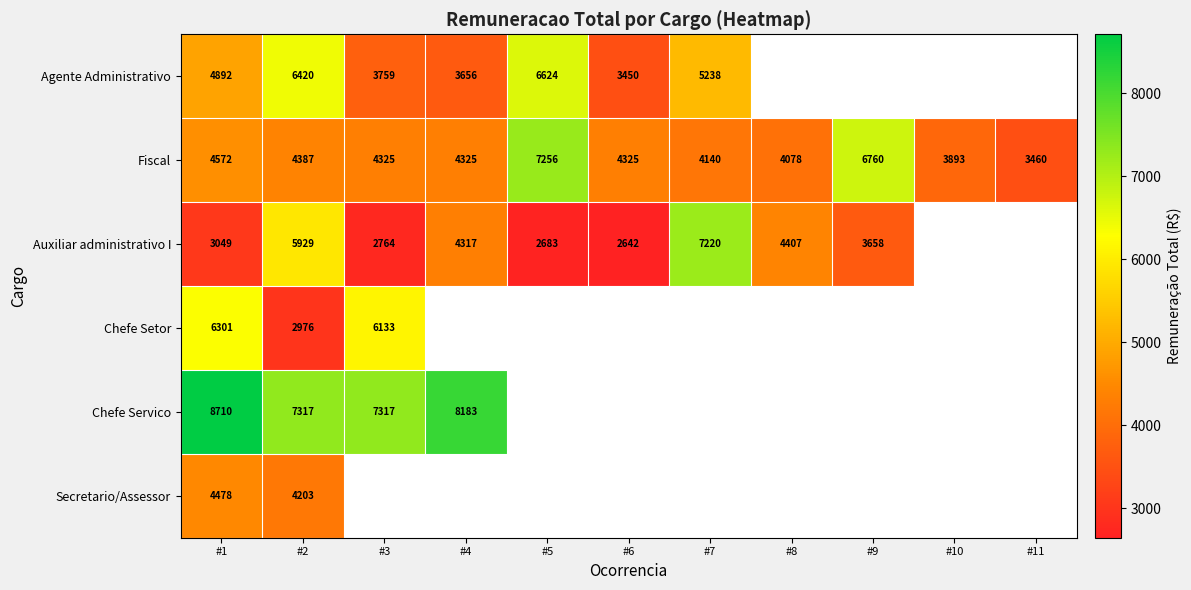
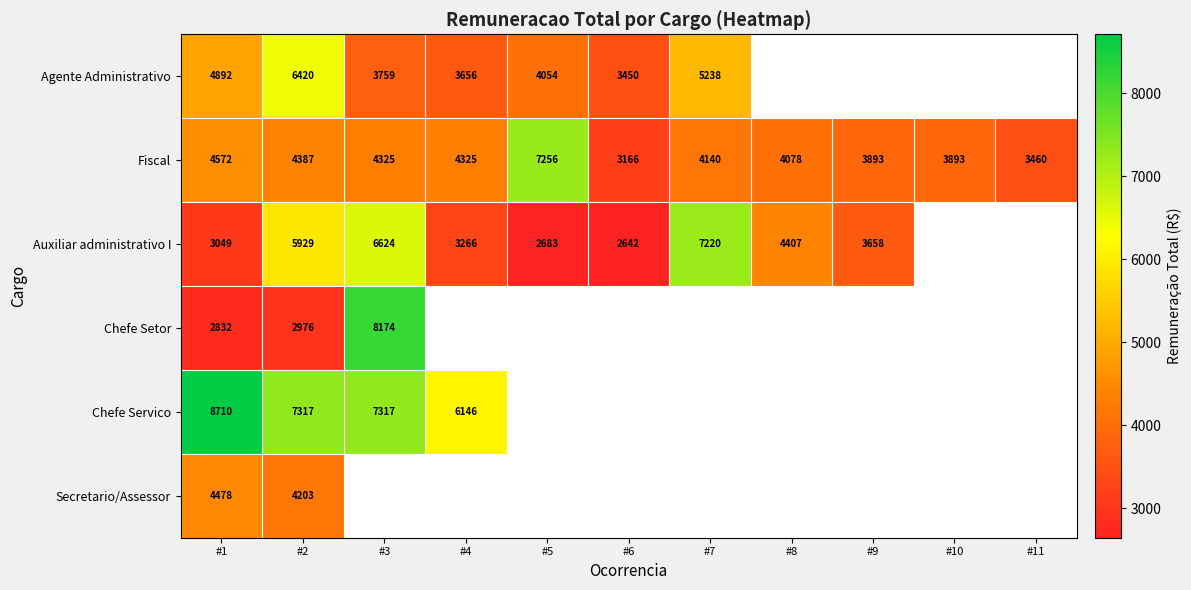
Agente Administrativo, #5: 6624 -> 4054
Fiscal, #6: 4325 -> 3166
Fiscal, #9: 6760 -> 3893
Auxiliar administrativo I, #3: 2764 -> 6624
Auxiliar administrativo I, #4: 4317 -> 3266
Chefe Setor, #1: 6301 -> 2832
Chefe Setor, #3: 6133 -> 8174
Chefe Servico, #4: 8183 -> 6146
